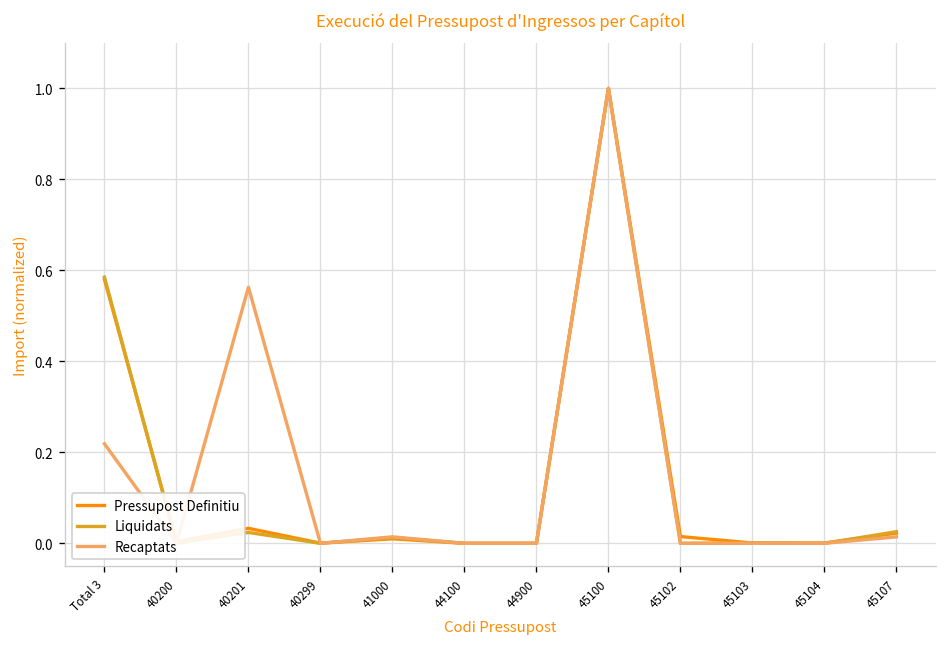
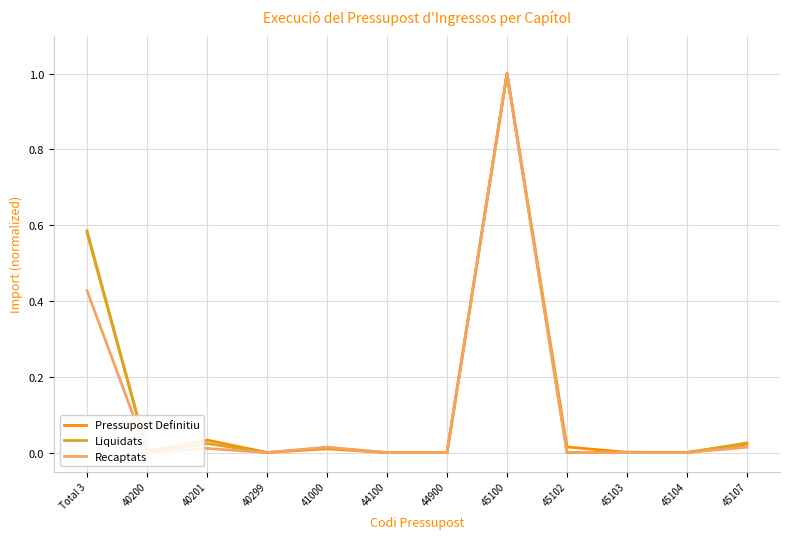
Recaptats, Total 3: 0.22 -> 0.43
Recaptats, 40201: 0.56 -> 0.01
